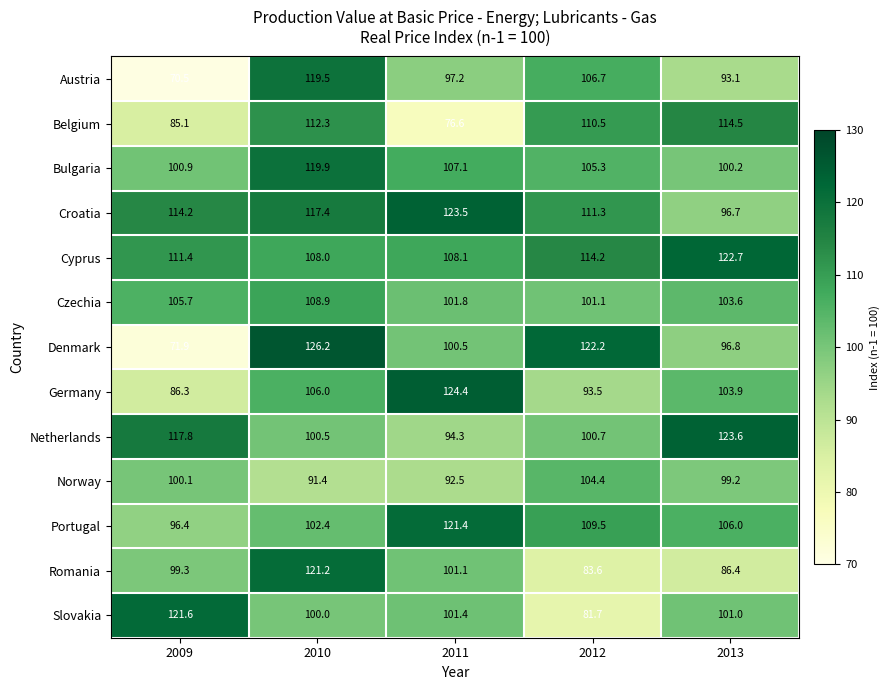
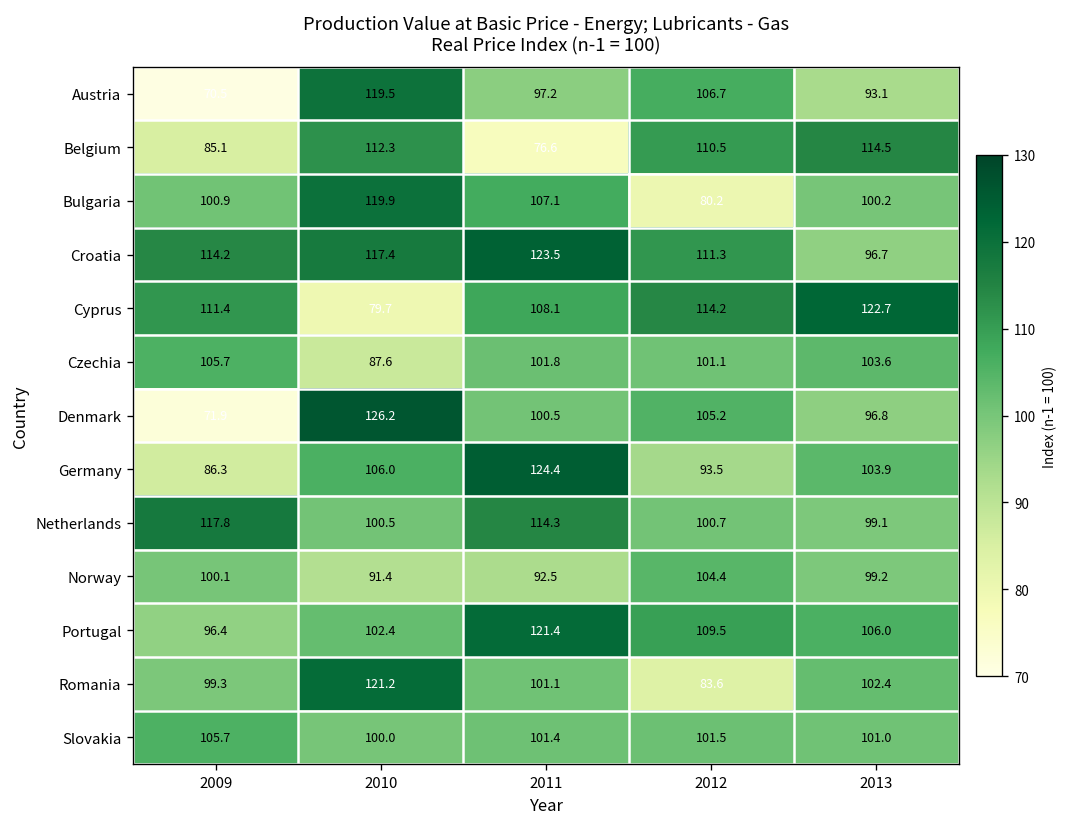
Bulgaria, 2012: 105.3 -> 80.2
Cyprus, 2010: 108.0 -> 79.7
Czechia, 2010: 108.9 -> 87.6
Denmark, 2012: 122.2 -> 105.2
Netherlands, 2011: 94.3 -> 114.3
Netherlands, 2013: 123.6 -> 99.1
Romania, 2013: 86.4 -> 102.4
Slovakia, 2009: 121.6 -> 105.7
Slovakia, 2012: 81.7 -> 101.5
